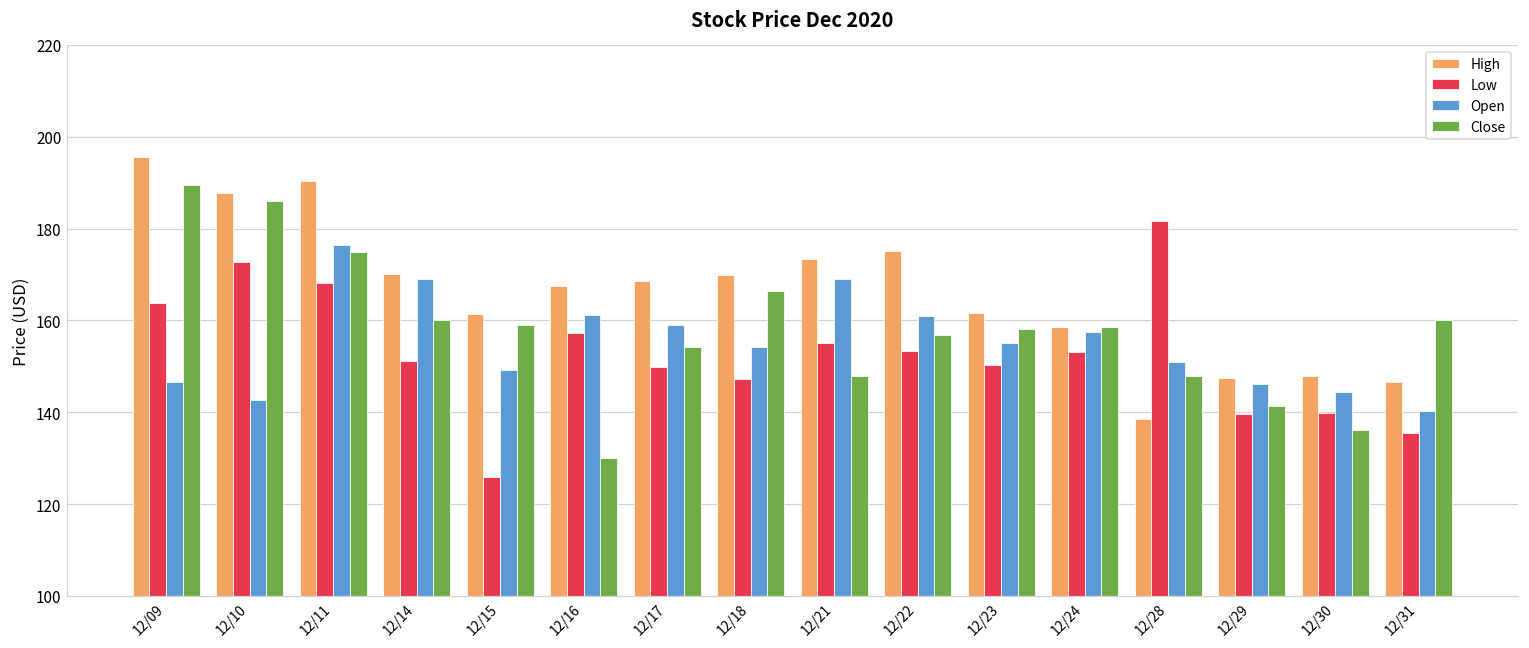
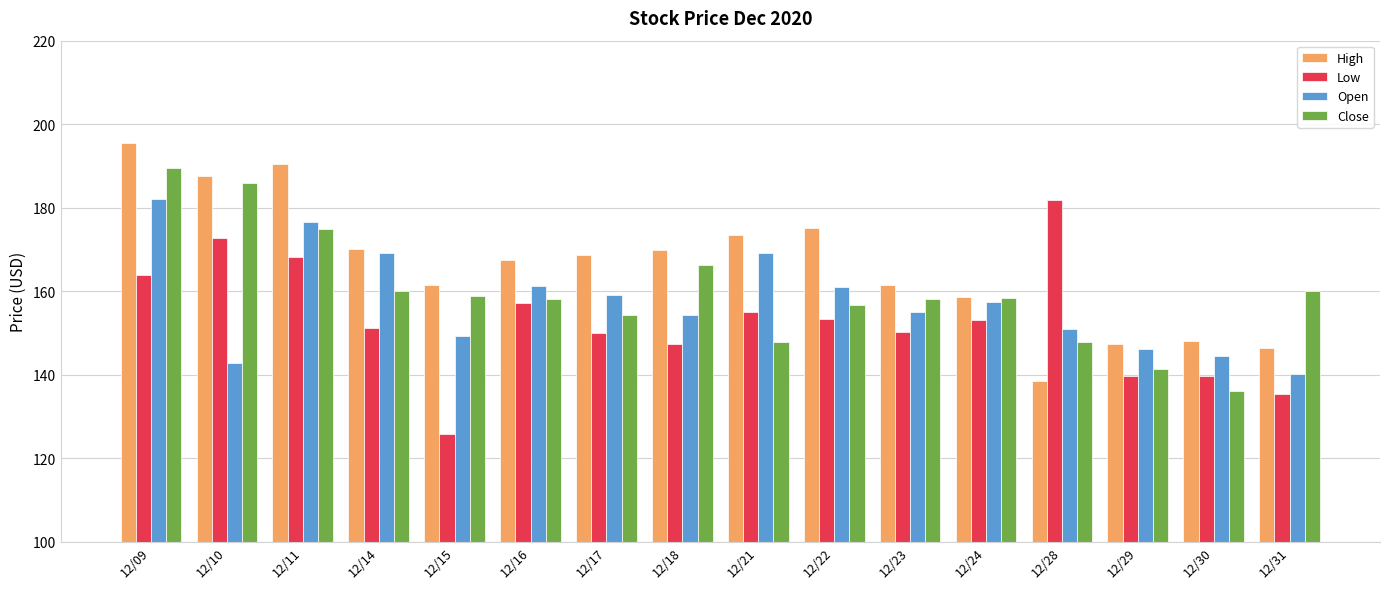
Open, 12/09: 147 -> 182
Close, 12/16: 130 -> 158
